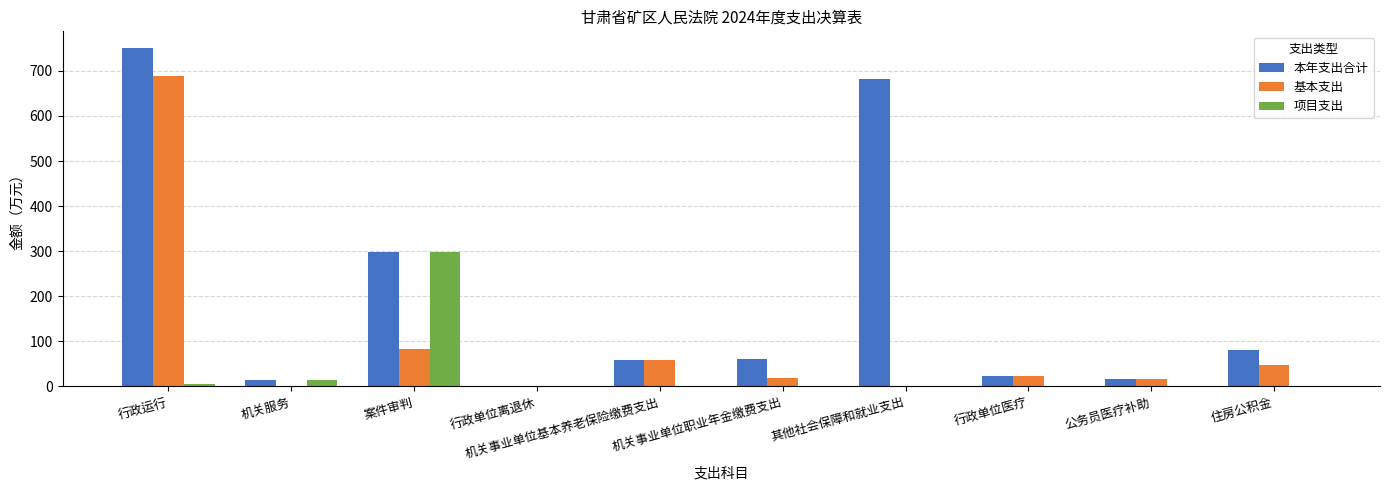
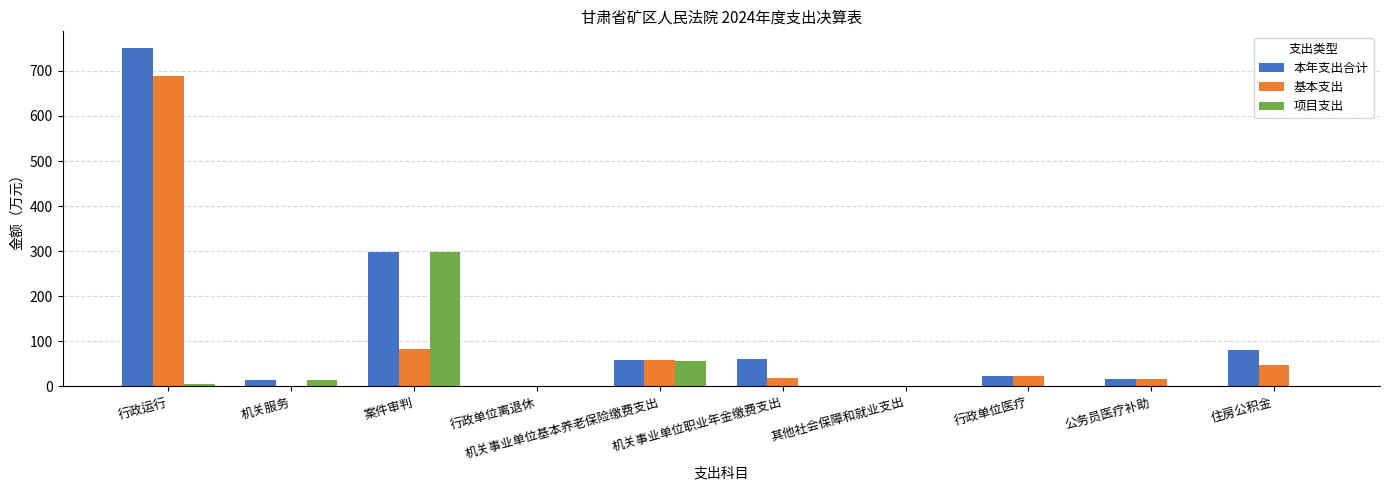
项目支出, 机关事业单位基本养老保险缴费支出: 0 -> 60
本年支出合计, 其他社会保障和就业支出: 680 -> 0
